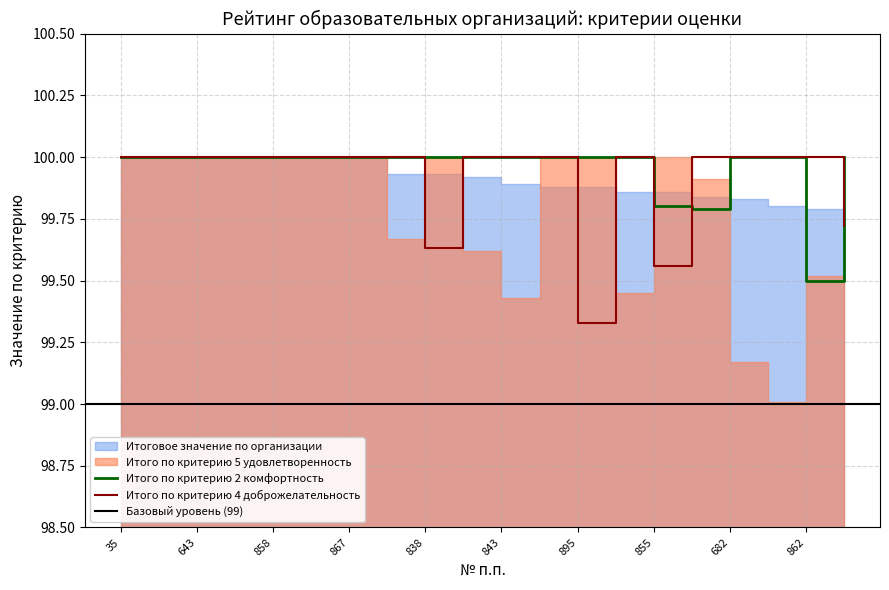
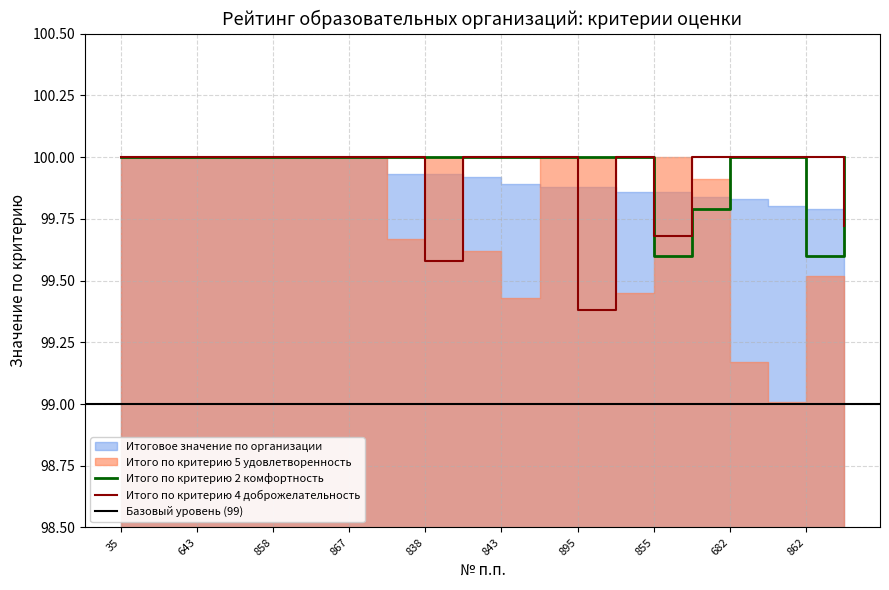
Итого по критерию 4 доброжелательность, 838: 99.63 -> 99.58
Итого по критерию 4 доброжелательность, 895: 99.33 -> 99.38
Итого по критерию 2 комфортность, 855: 99.8 -> 99.6
Итого по критерию 4 доброжелательность, 855: 99.56 -> 99.68
Итого по критерию 2 комфортность, 862: 99.5 -> 99.6
